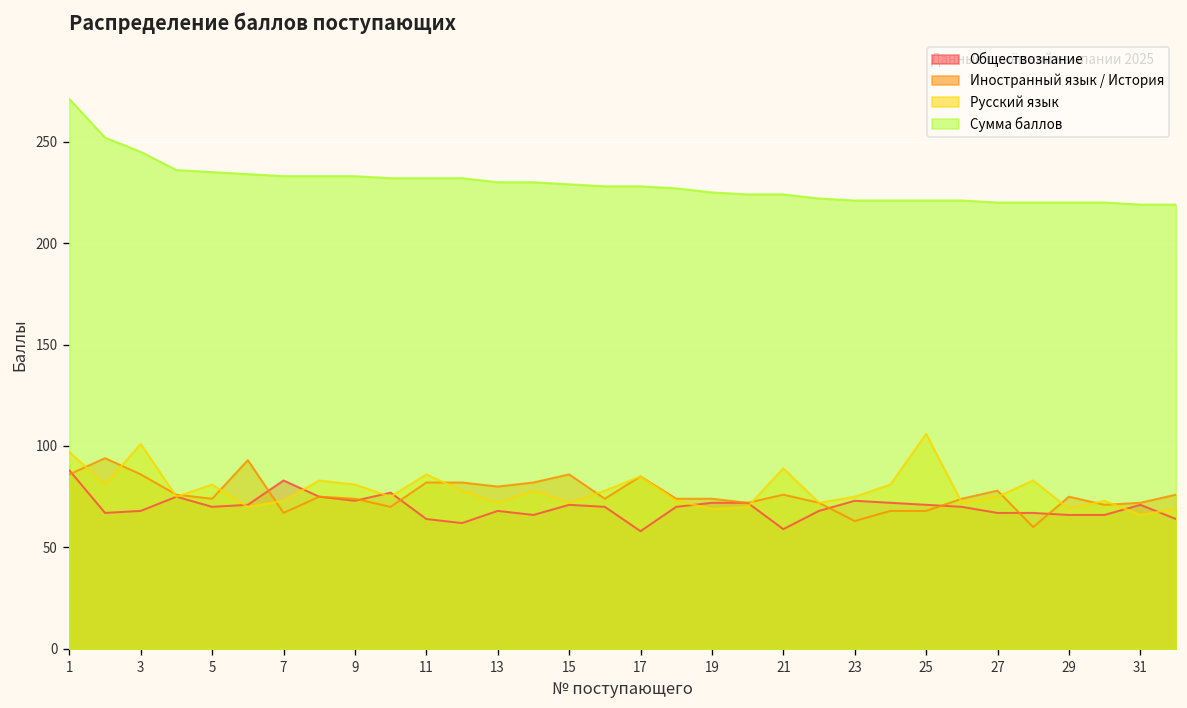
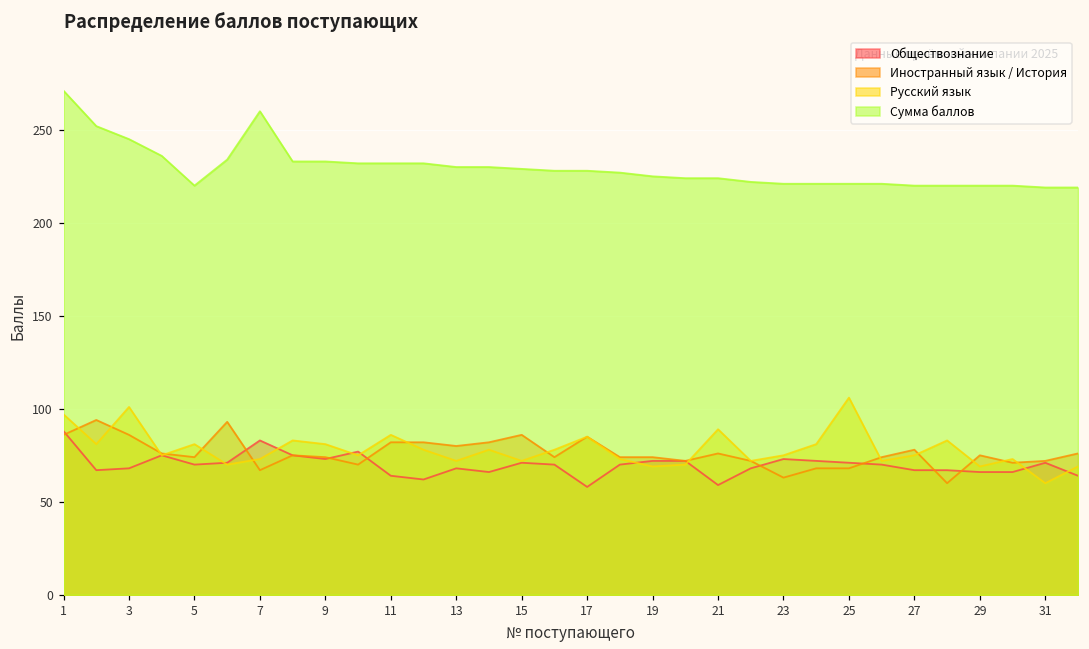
Сумма баллов, 5: 235 -> 220
Сумма баллов, 7: 233 -> 260
Русский язык, 31: 66 -> 60
